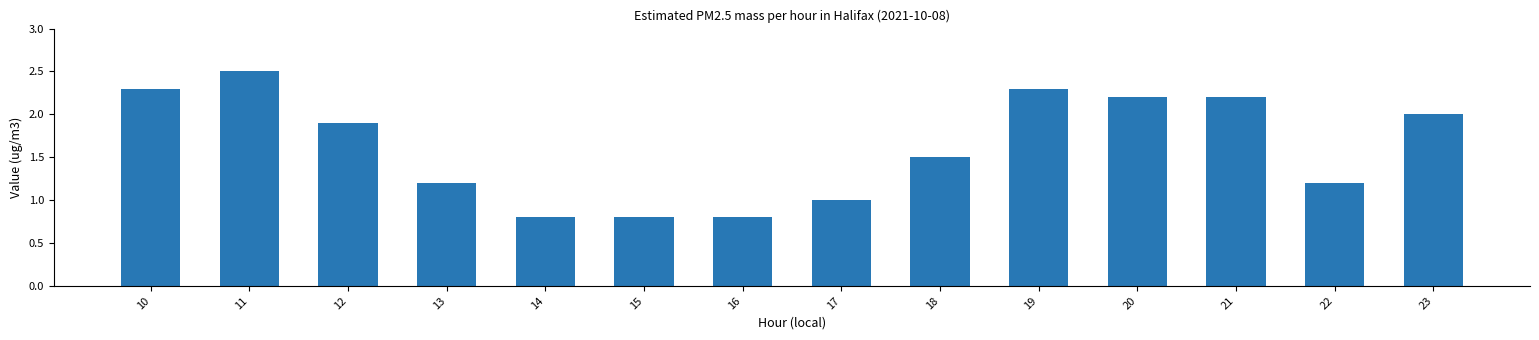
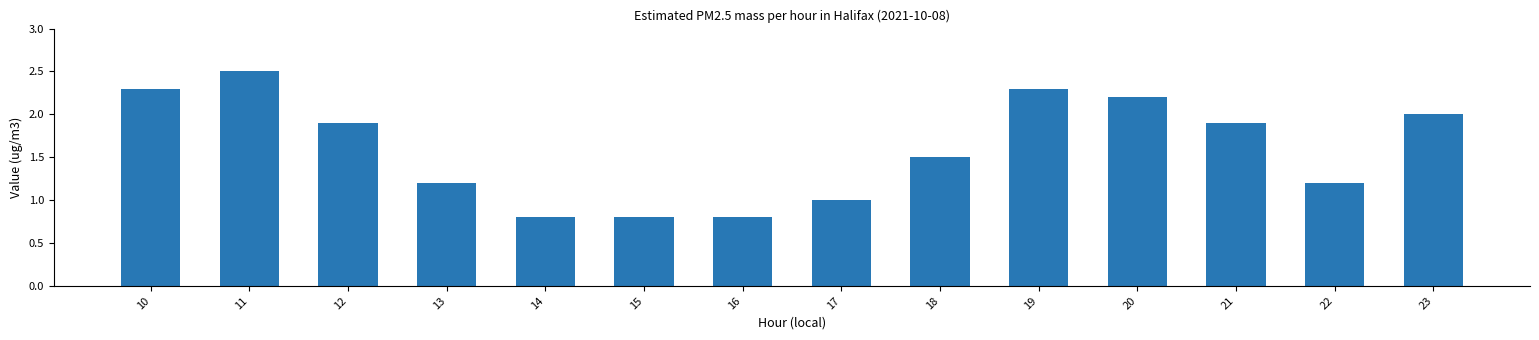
21: 2.2 -> 1.9
